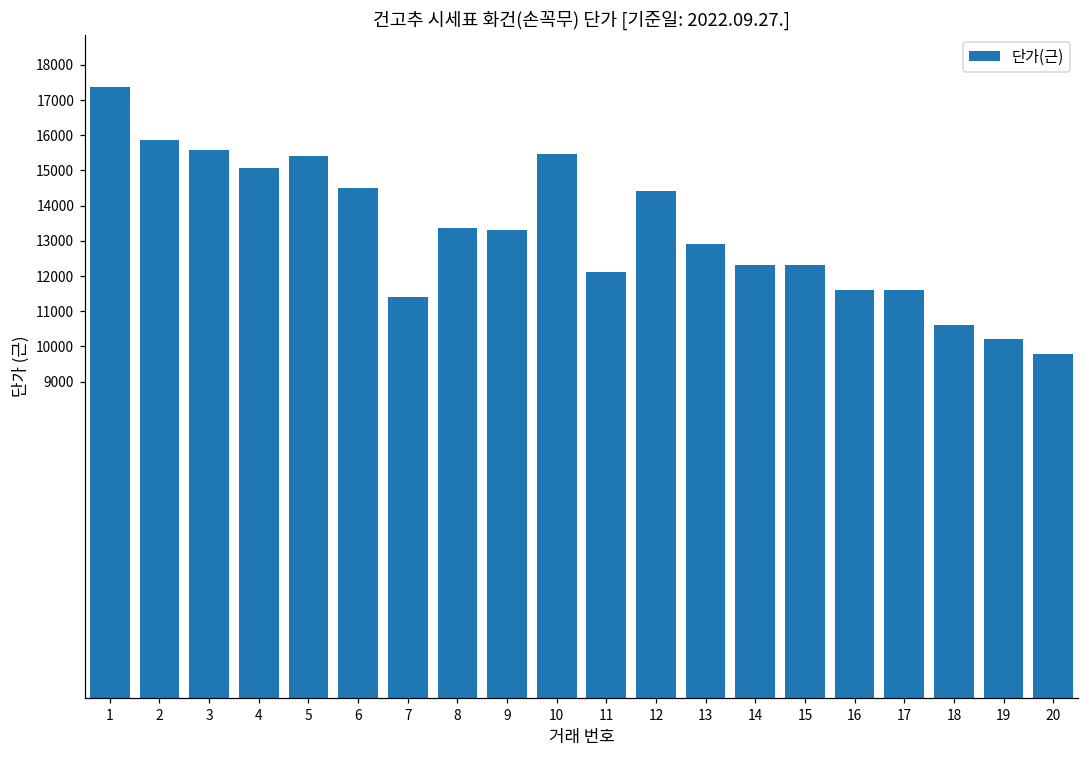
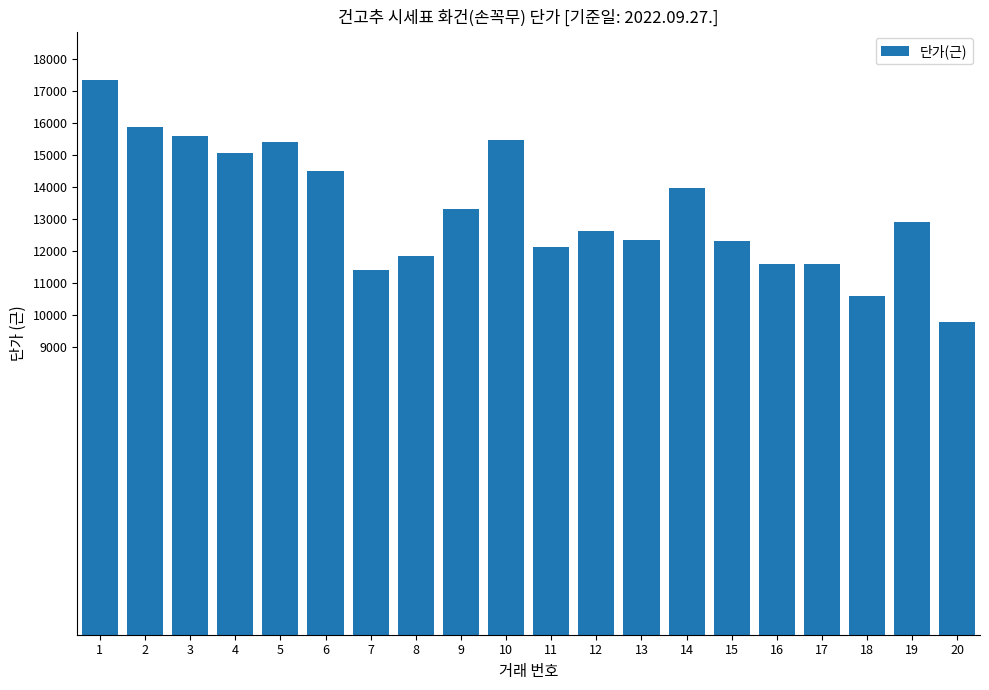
8: 13400 -> 11800
12: 14400 -> 12600
13: 12900 -> 12300
14: 12300 -> 14000
19: 10200 -> 12900
